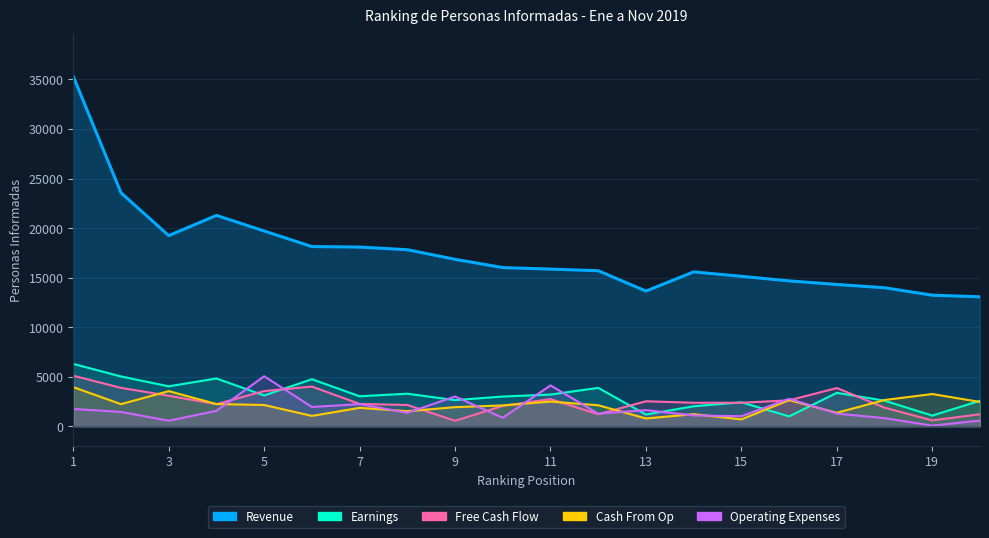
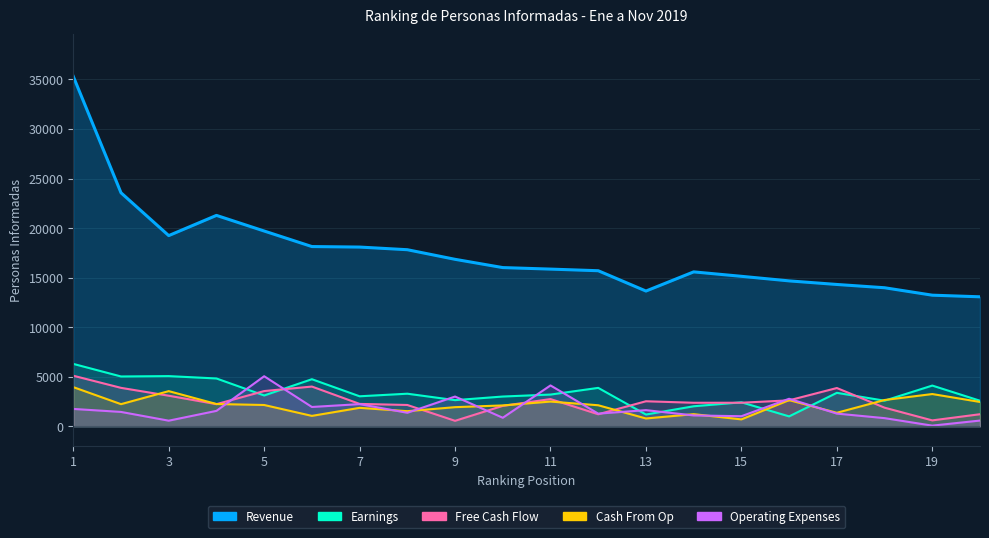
Earnings, 3: 4000 -> 5000
Earnings, 19: 1000 -> 4000
